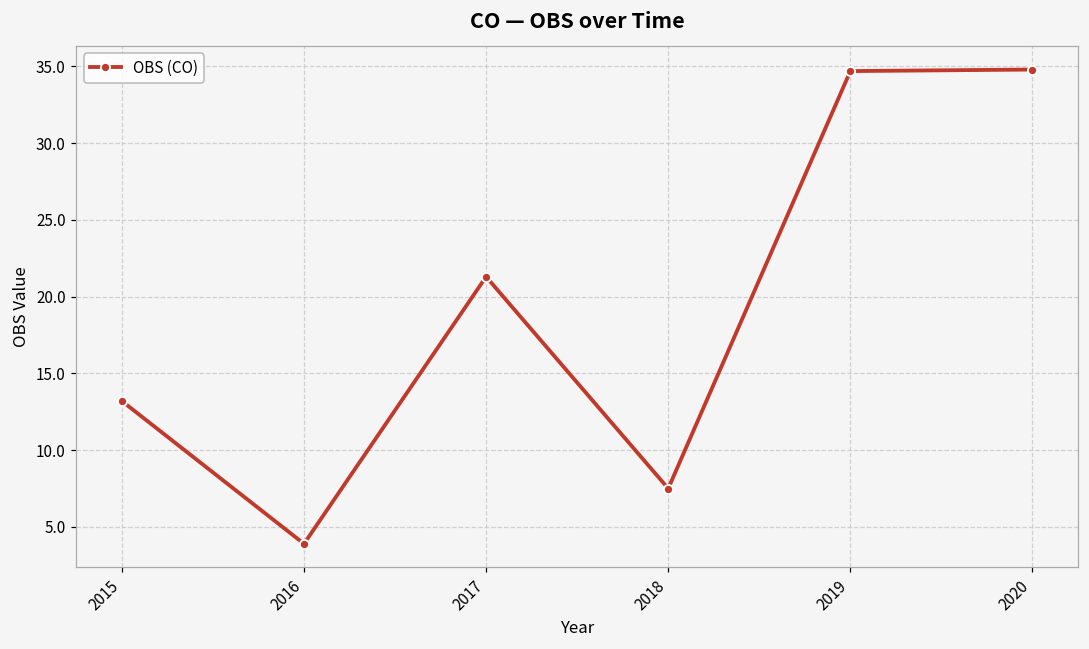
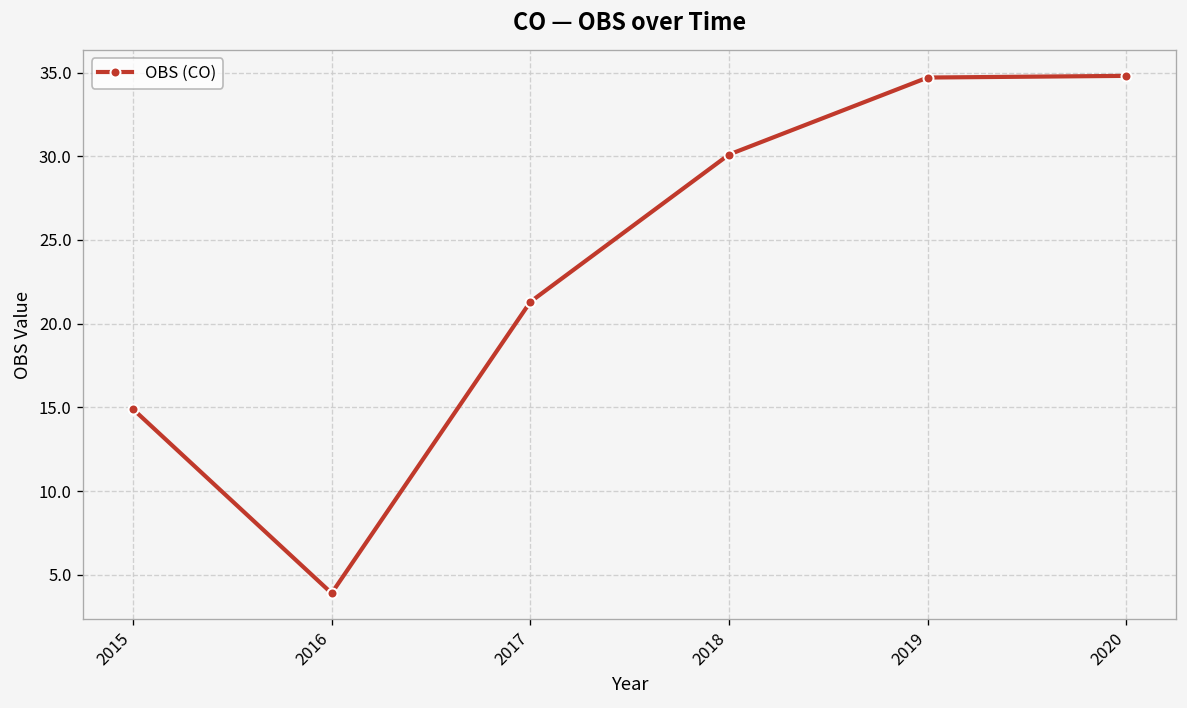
2015: 13.2 -> 14.9
2018: 7.5 -> 30.1
